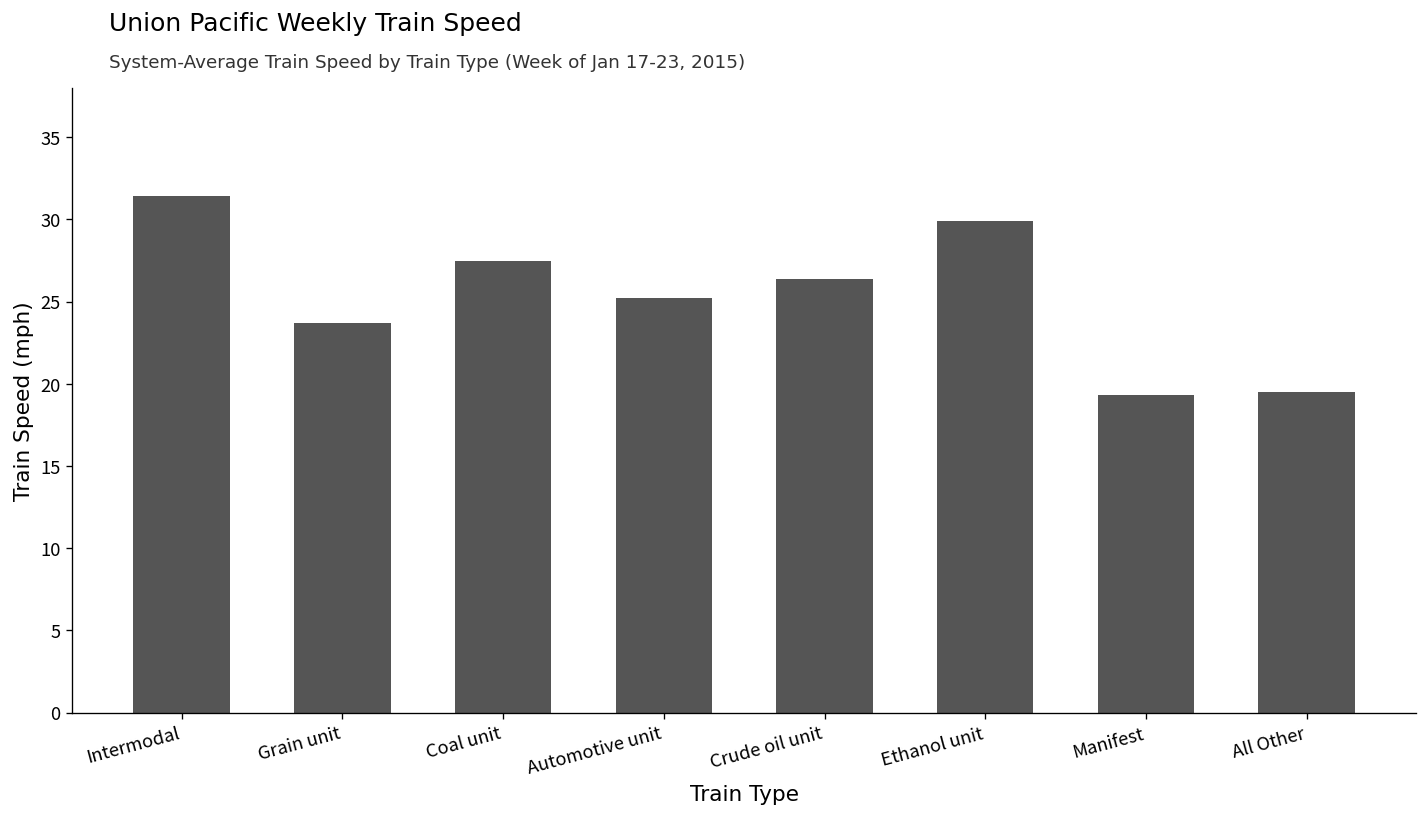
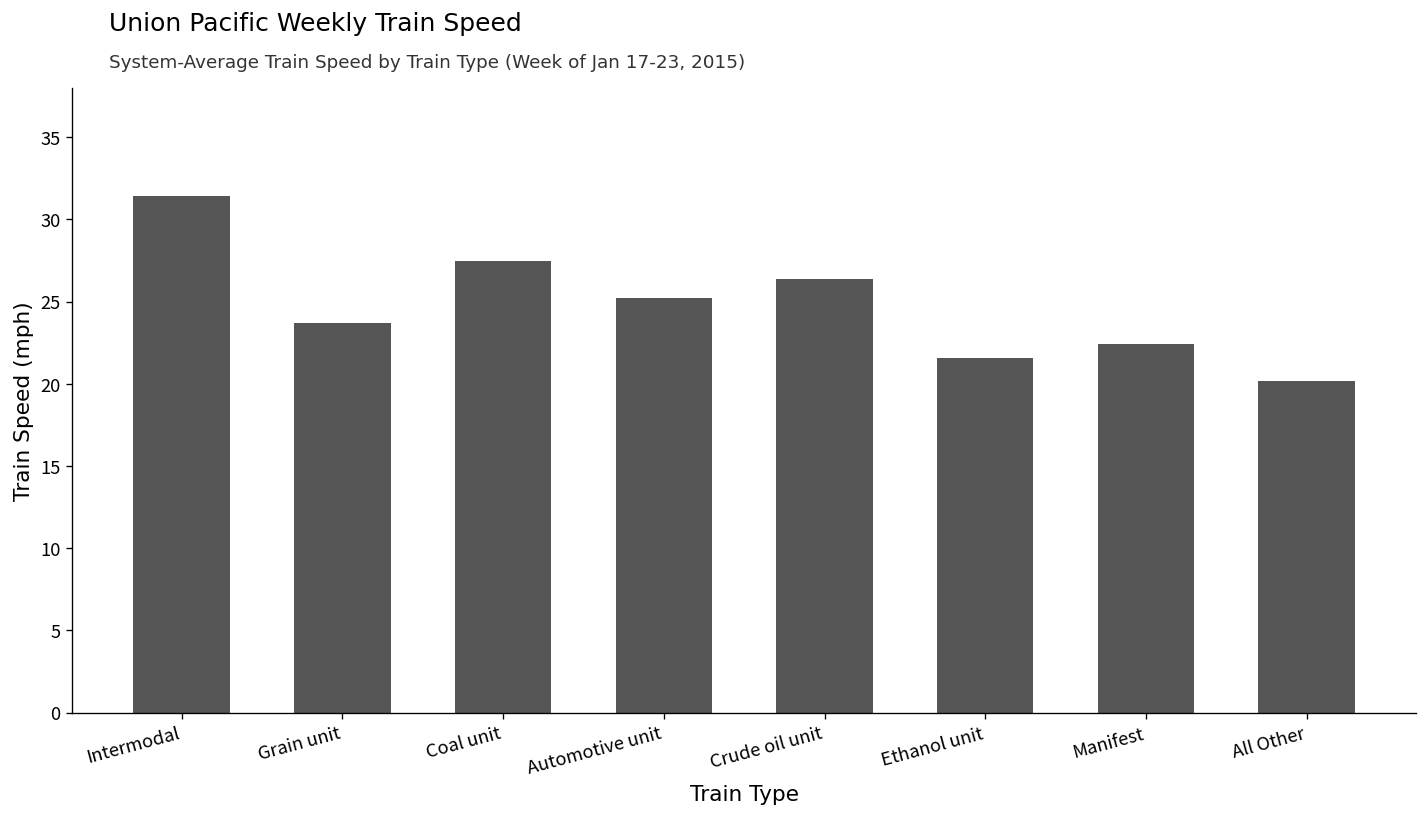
Ethanol unit: 29.9 -> 21.6
Manifest: 19.3 -> 22.4
All Other: 19.5 -> 20.2
